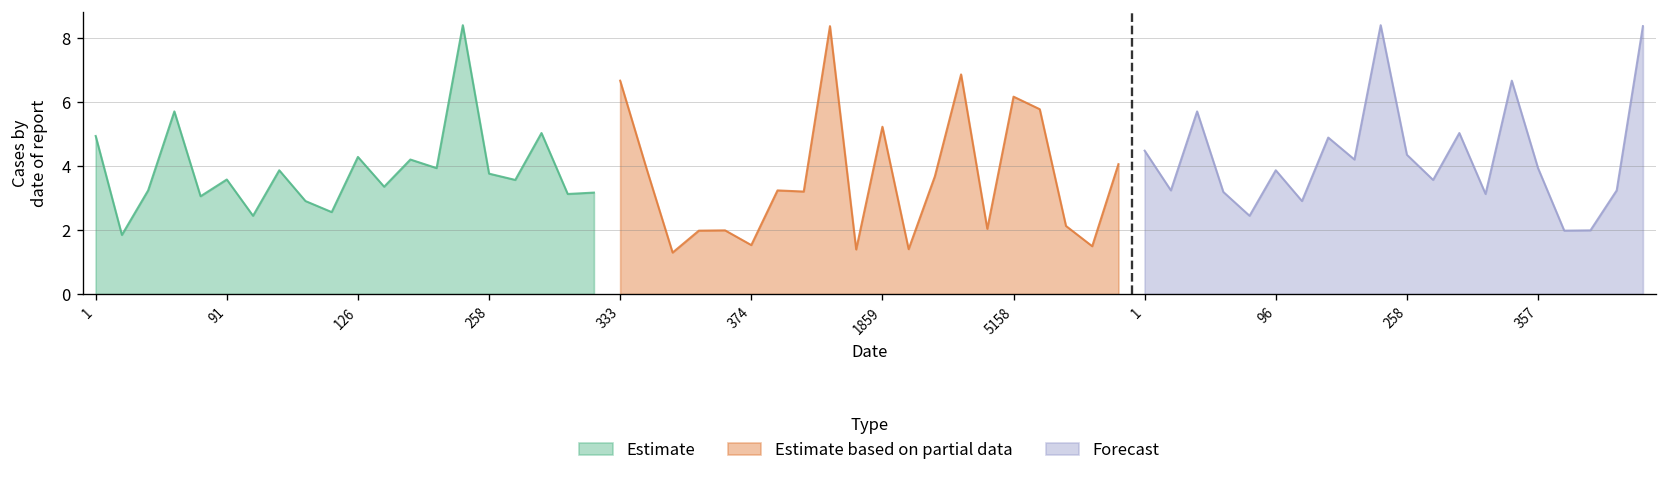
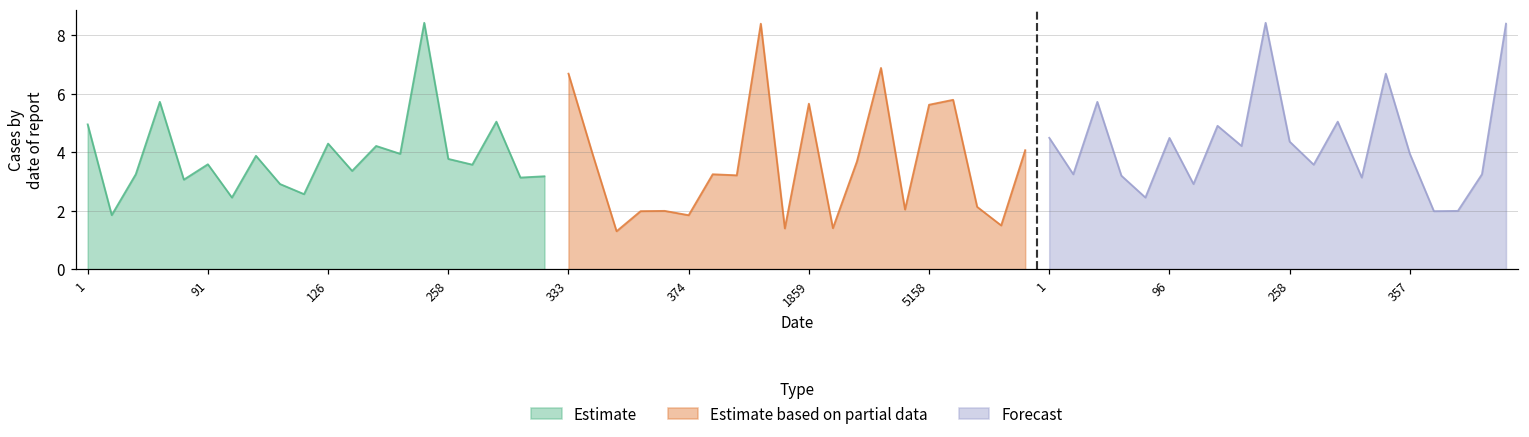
Estimate based on partial data, 374: 1.5 -> 1.8
Estimate based on partial data, 1859: 5.2 -> 5.7
Estimate based on partial data, 5158: 6.2 -> 5.6
Forecast, 96: 3.9 -> 4.5
